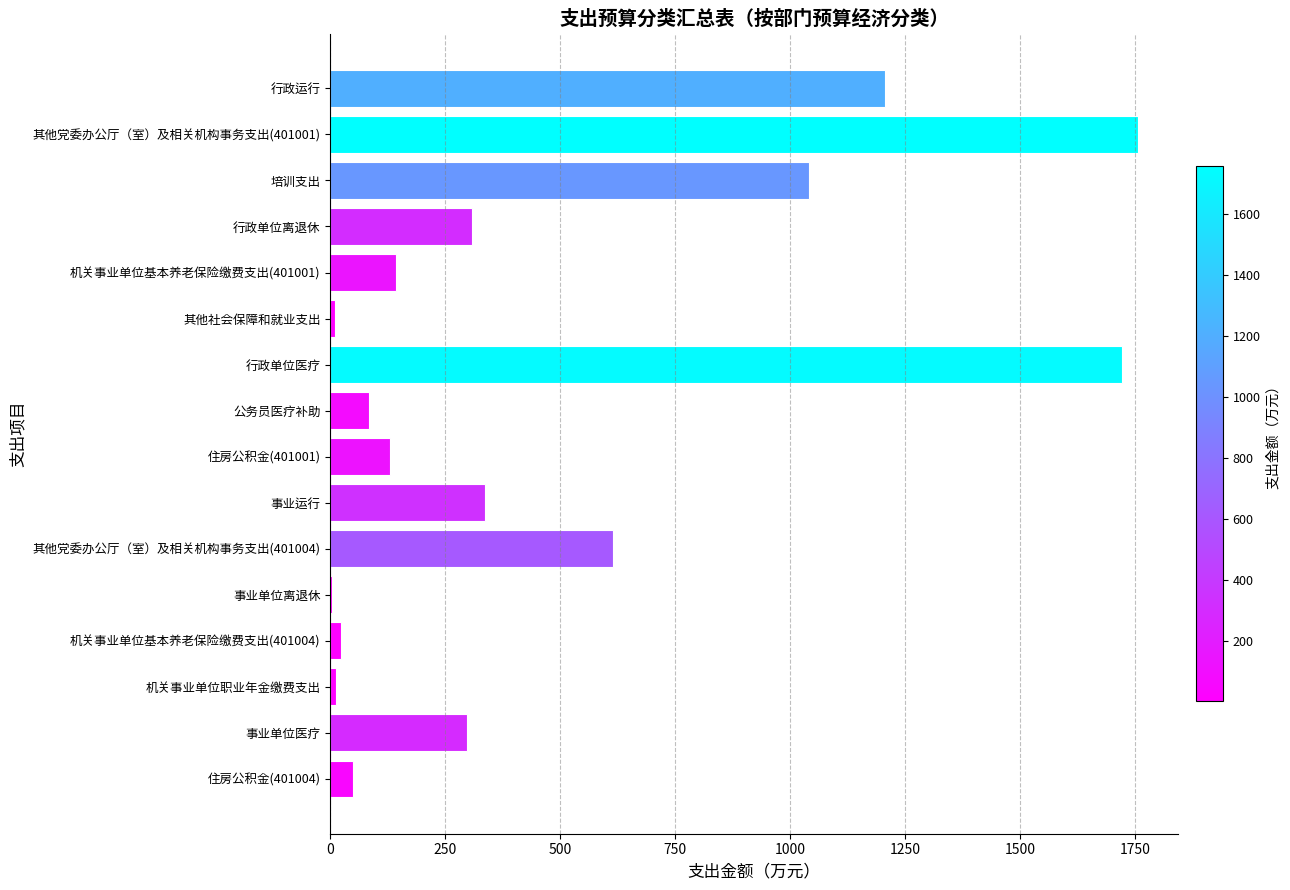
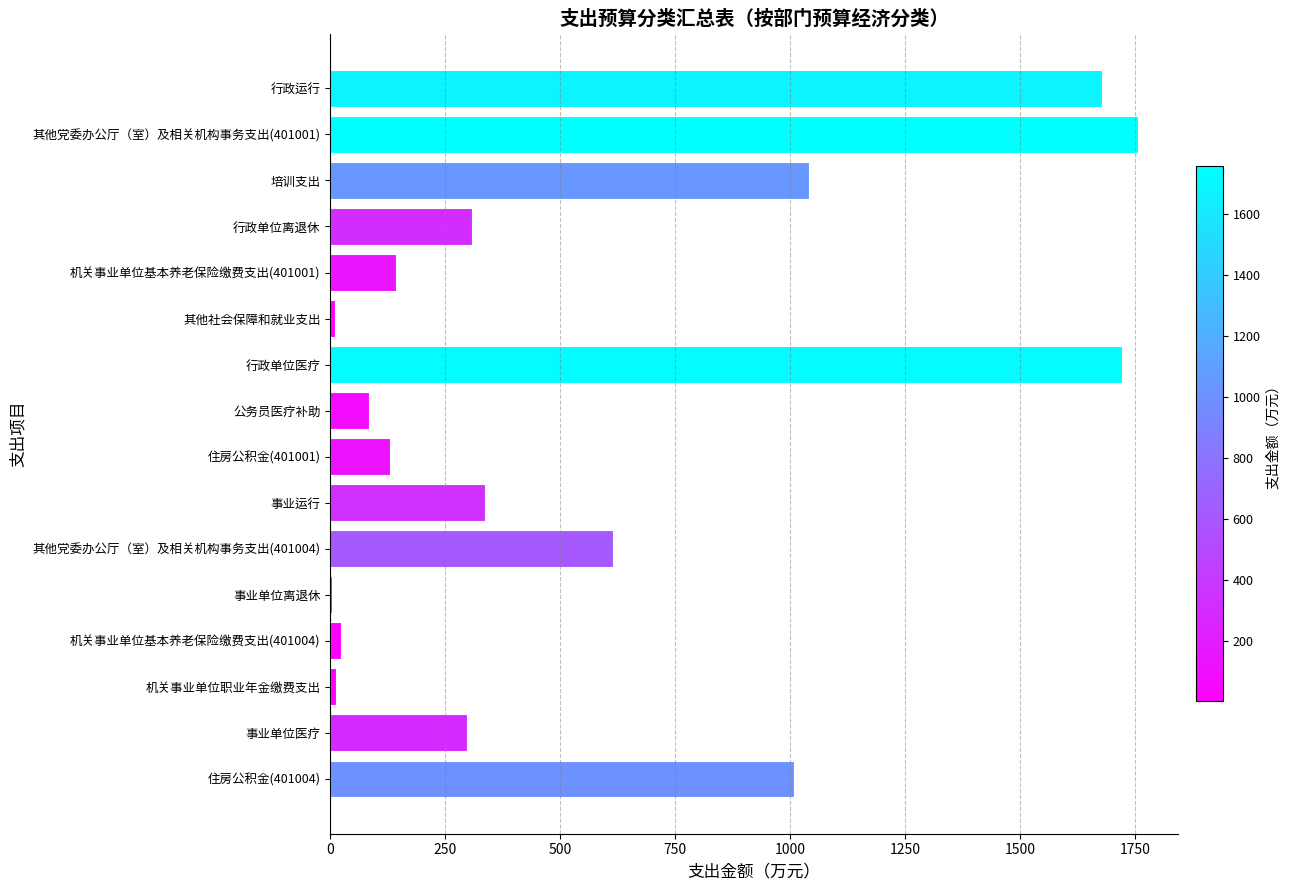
行政运行: 1210 -> 1680
住房公积金(401004): 50 -> 1010
